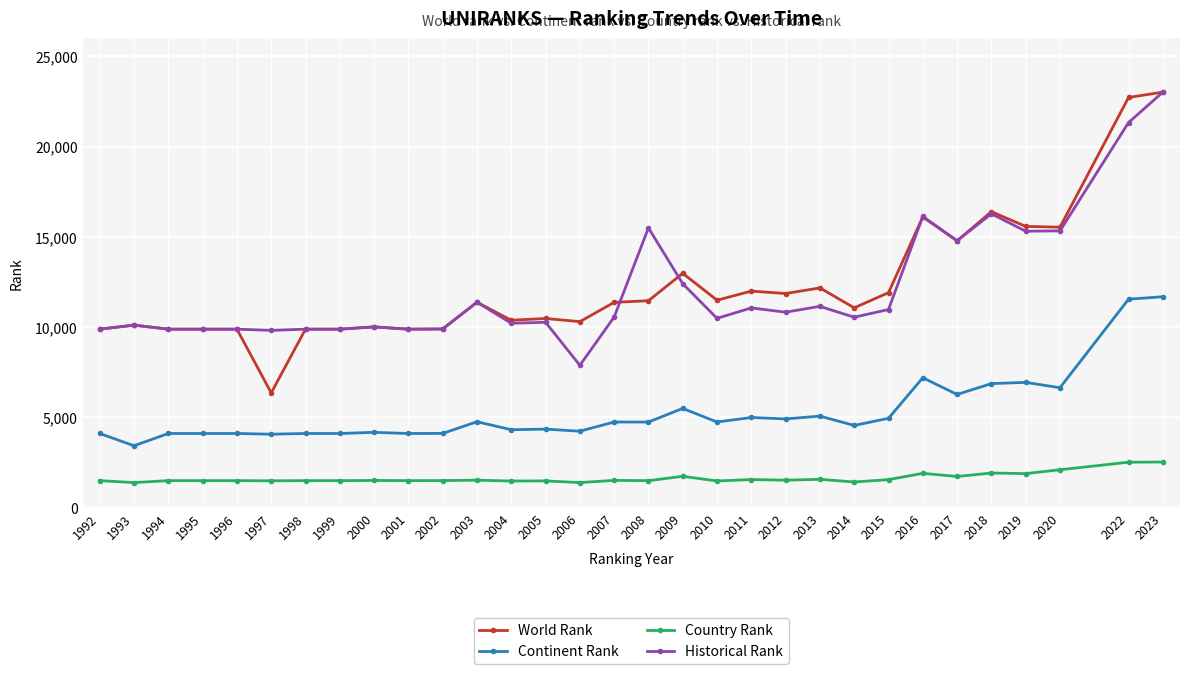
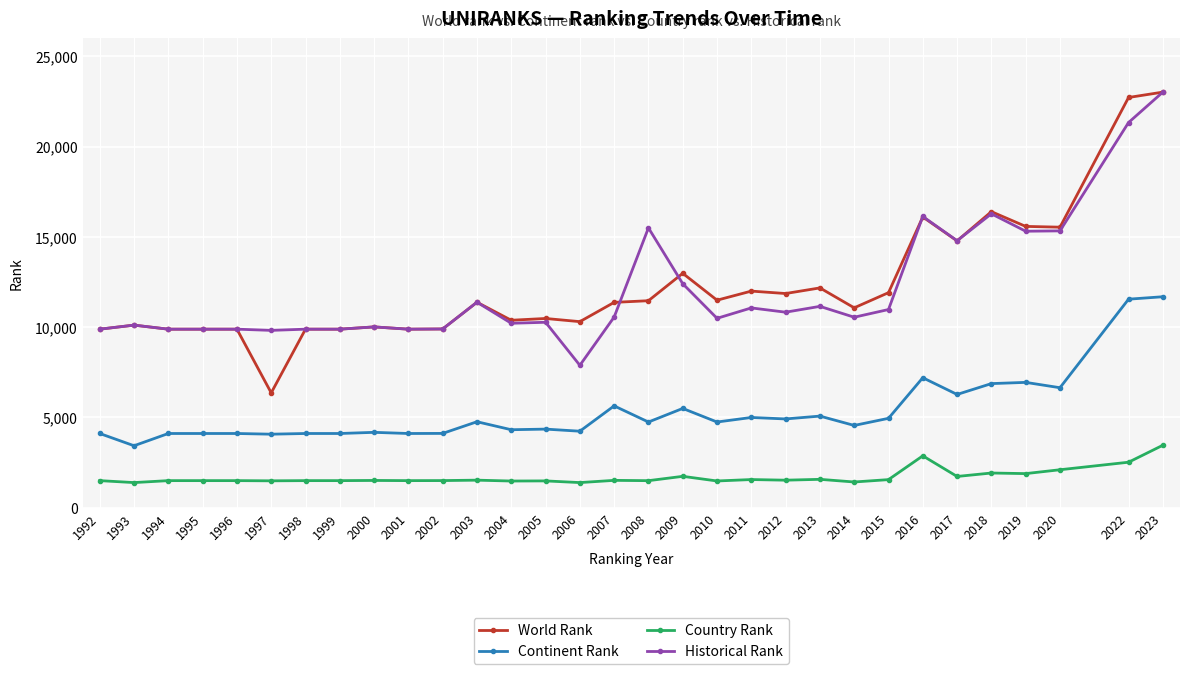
Continent Rank, 2007: 4,700 -> 5,600
Country Rank, 2016: 1,900 -> 2,900
Country Rank, 2023: 2,500 -> 3,500
